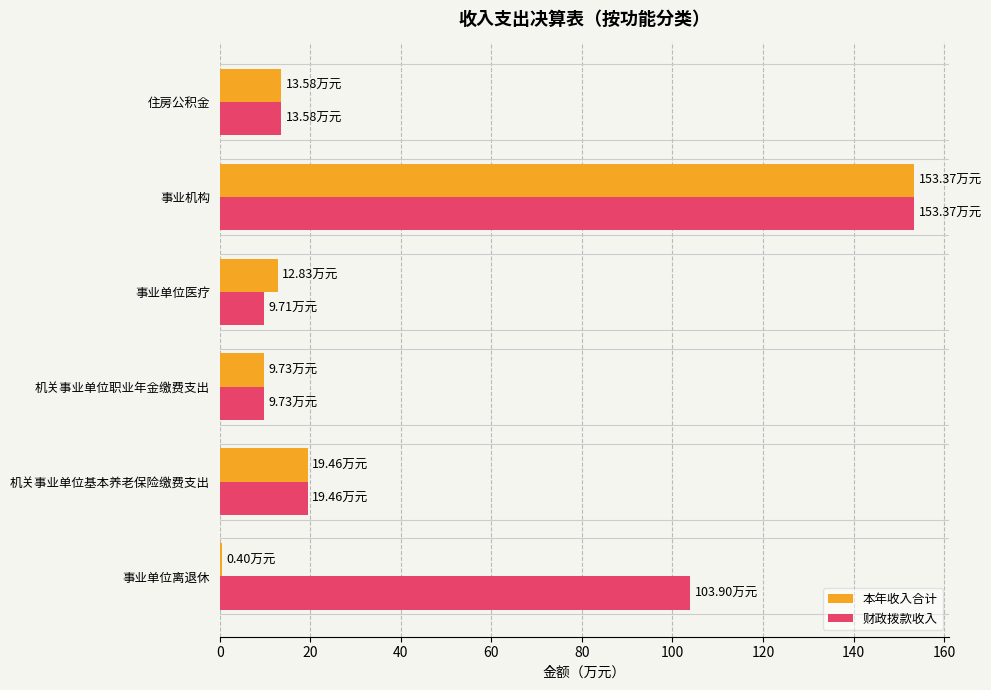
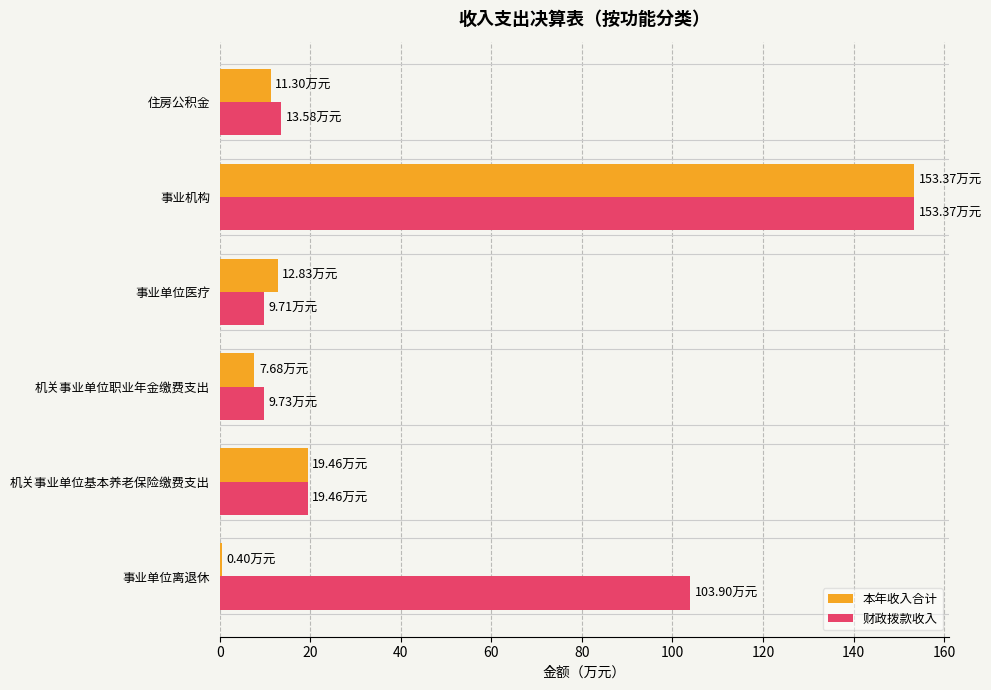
本年收入合计, 住房公积金: 13.58 -> 11.30
本年收入合计, 机关事业单位职业年金缴费支出: 9.73 -> 7.68
